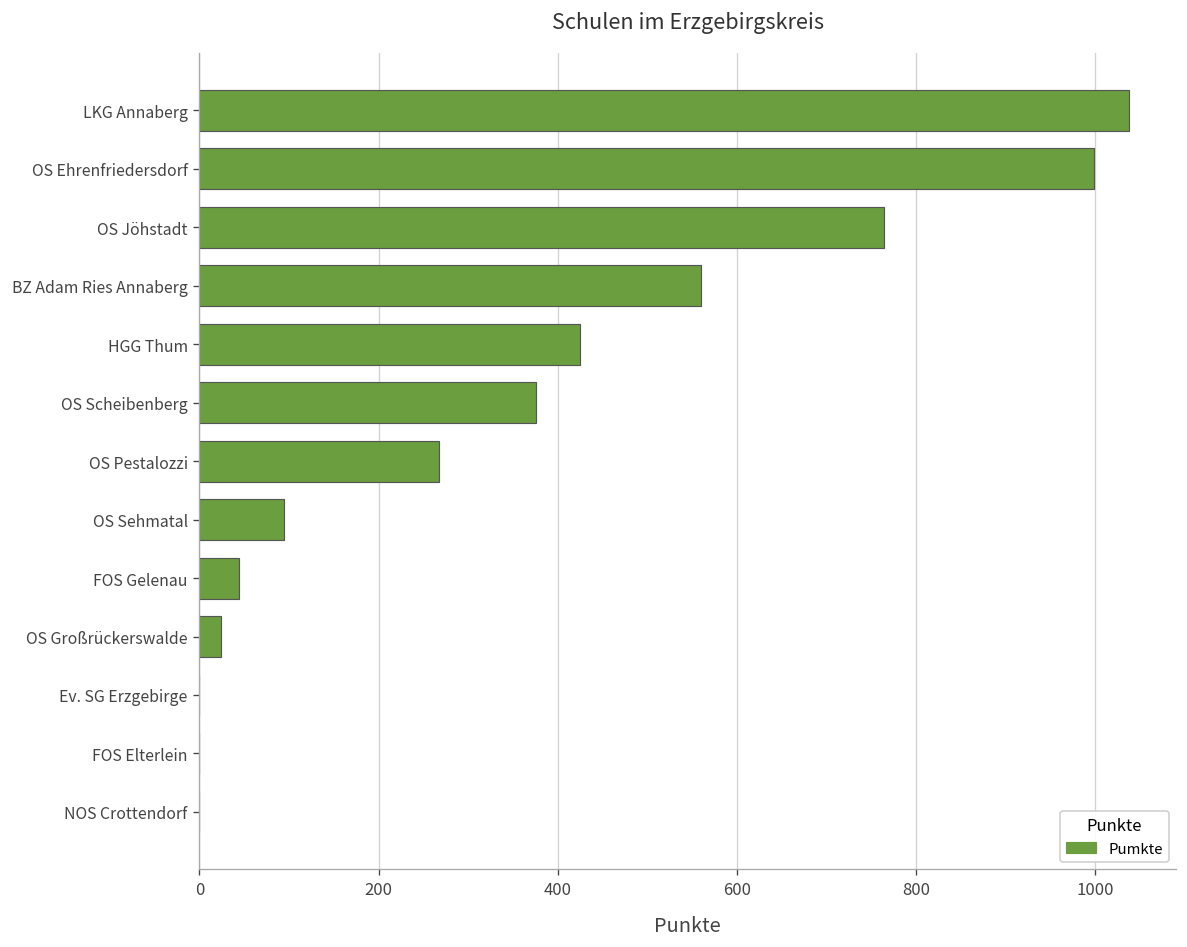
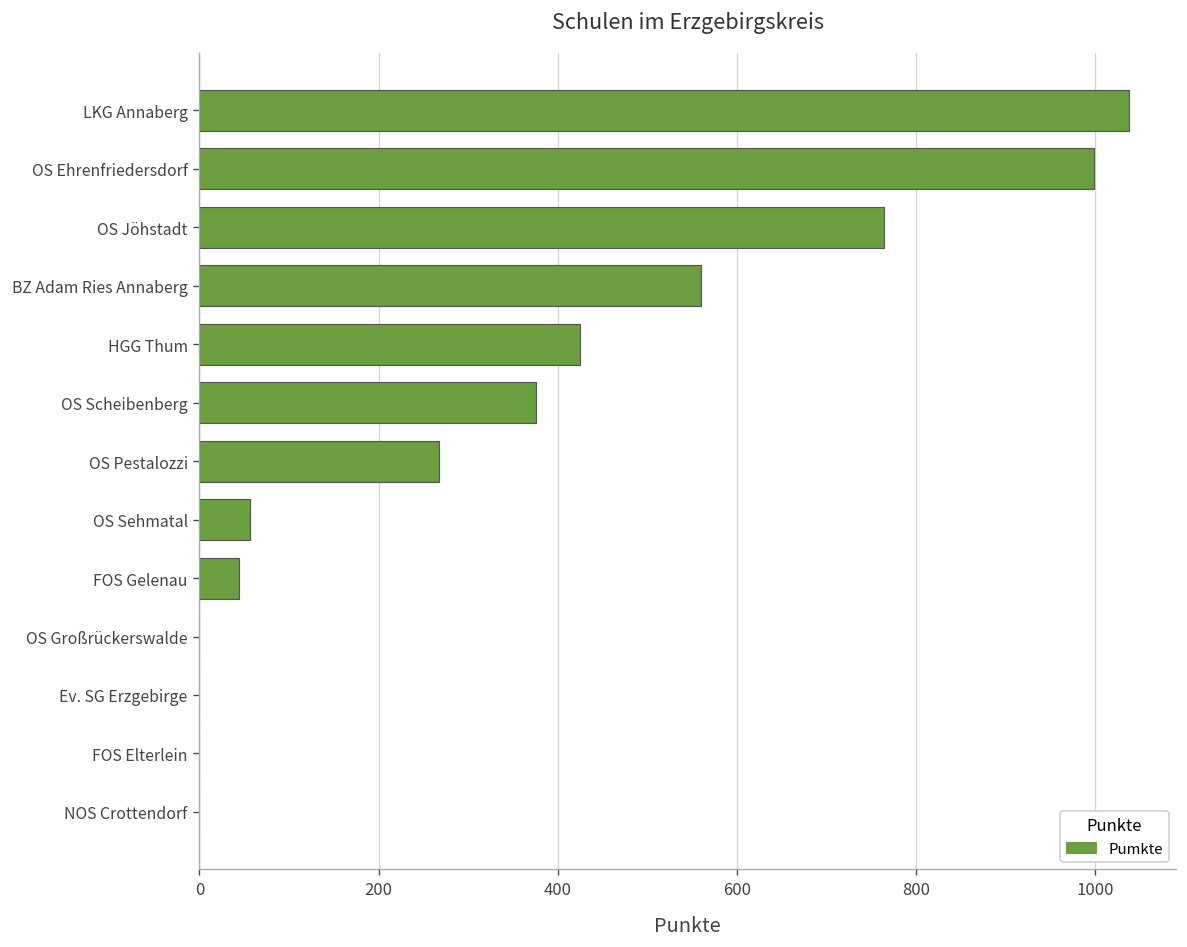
OS Sehmatal: 90 -> 60
OS Großrückerswalde: 20 -> 0
